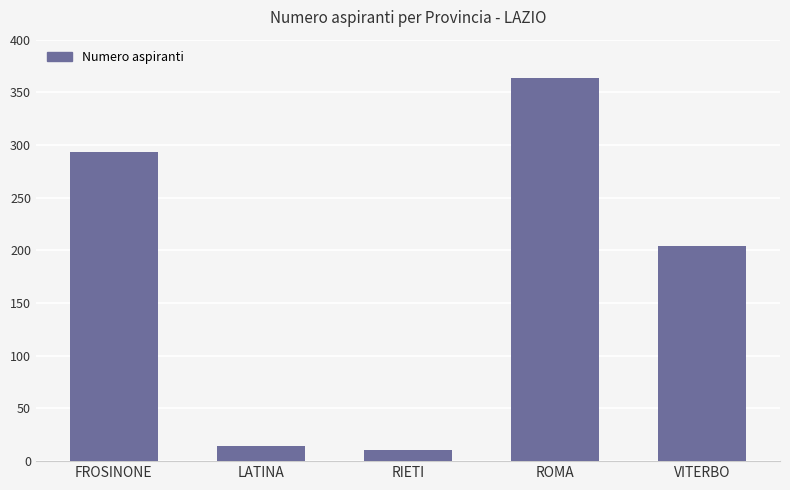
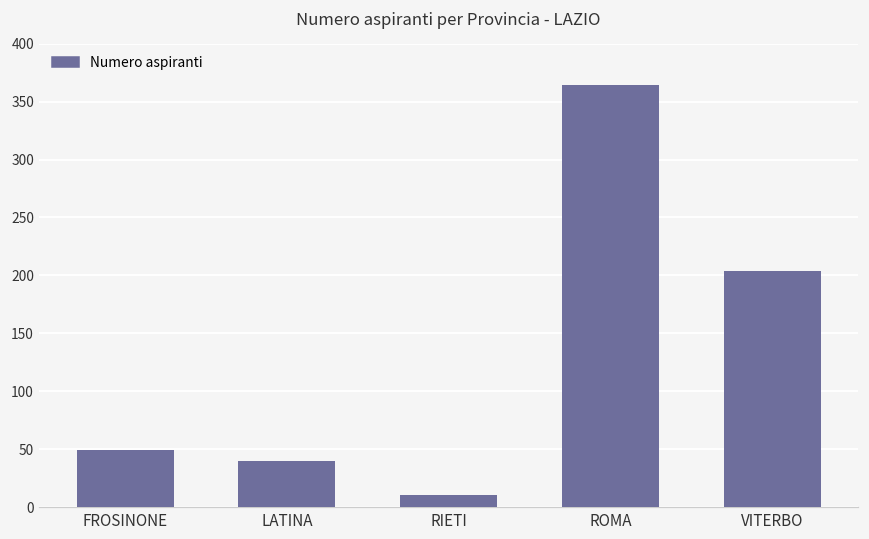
FROSINONE: 293 -> 49
LATINA: 14 -> 40
